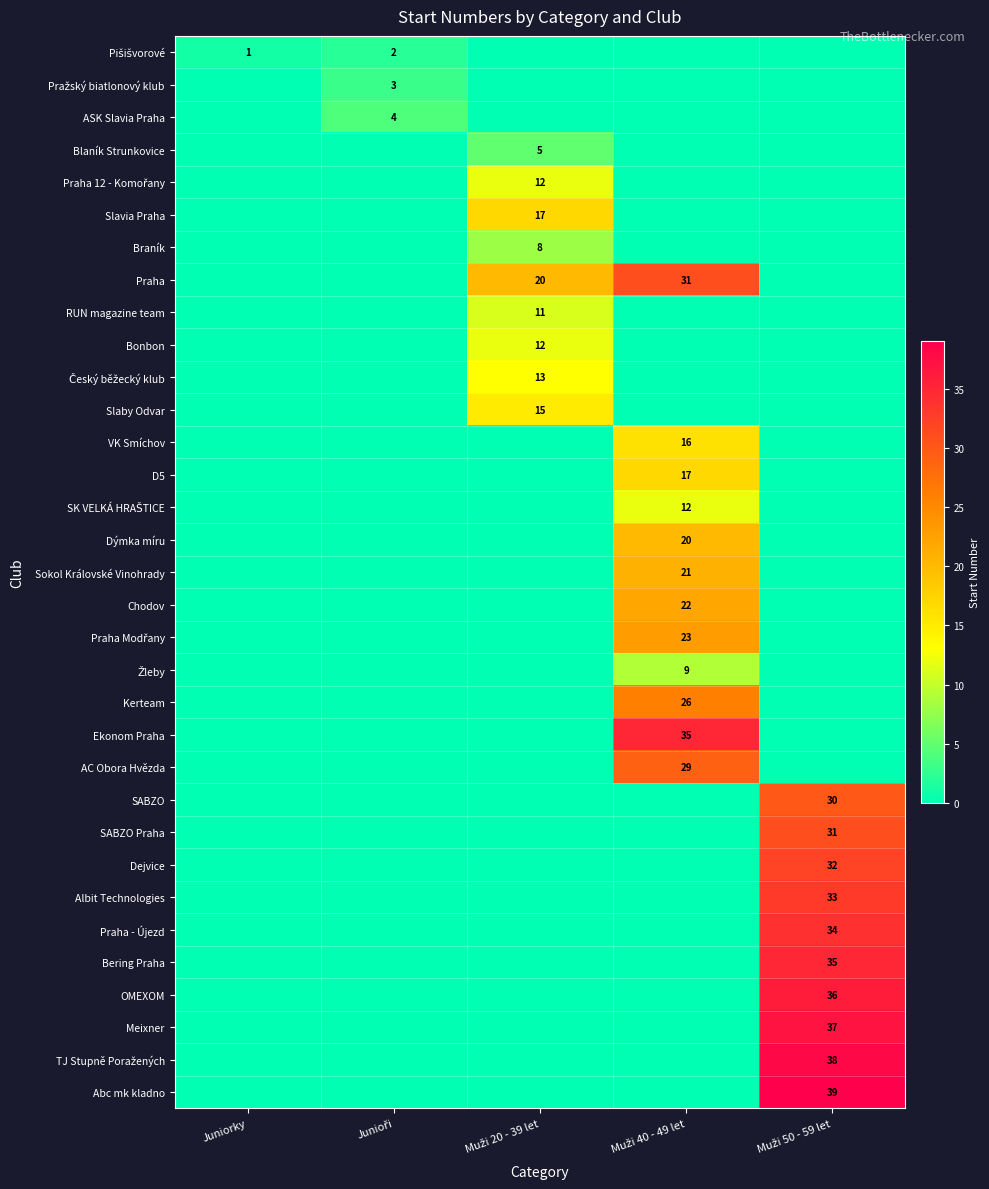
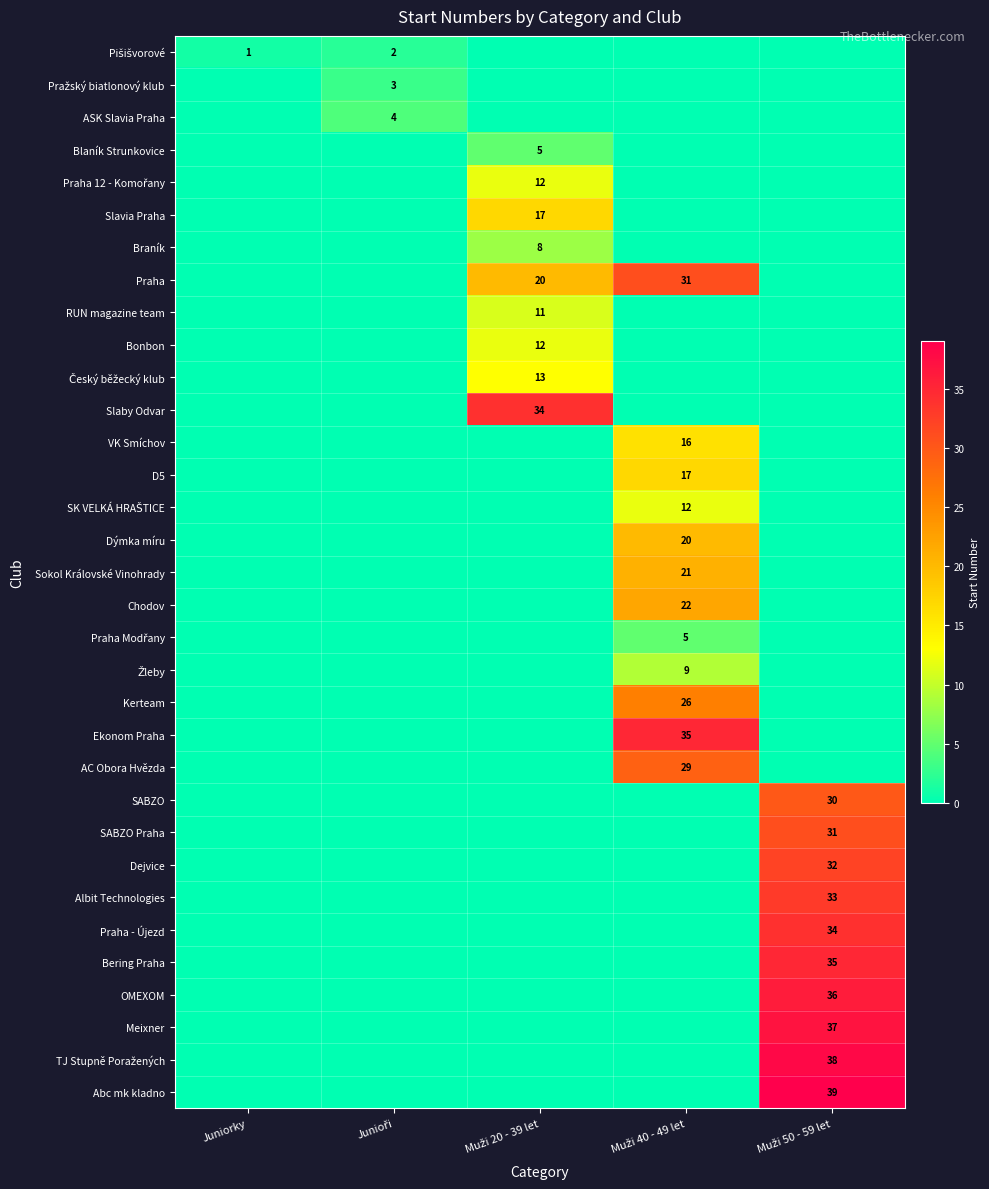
Slaby Odvar, Muži 20 - 39 let: 15 -> 34
Praha Modřany, Muži 40 - 49 let: 23 -> 5
